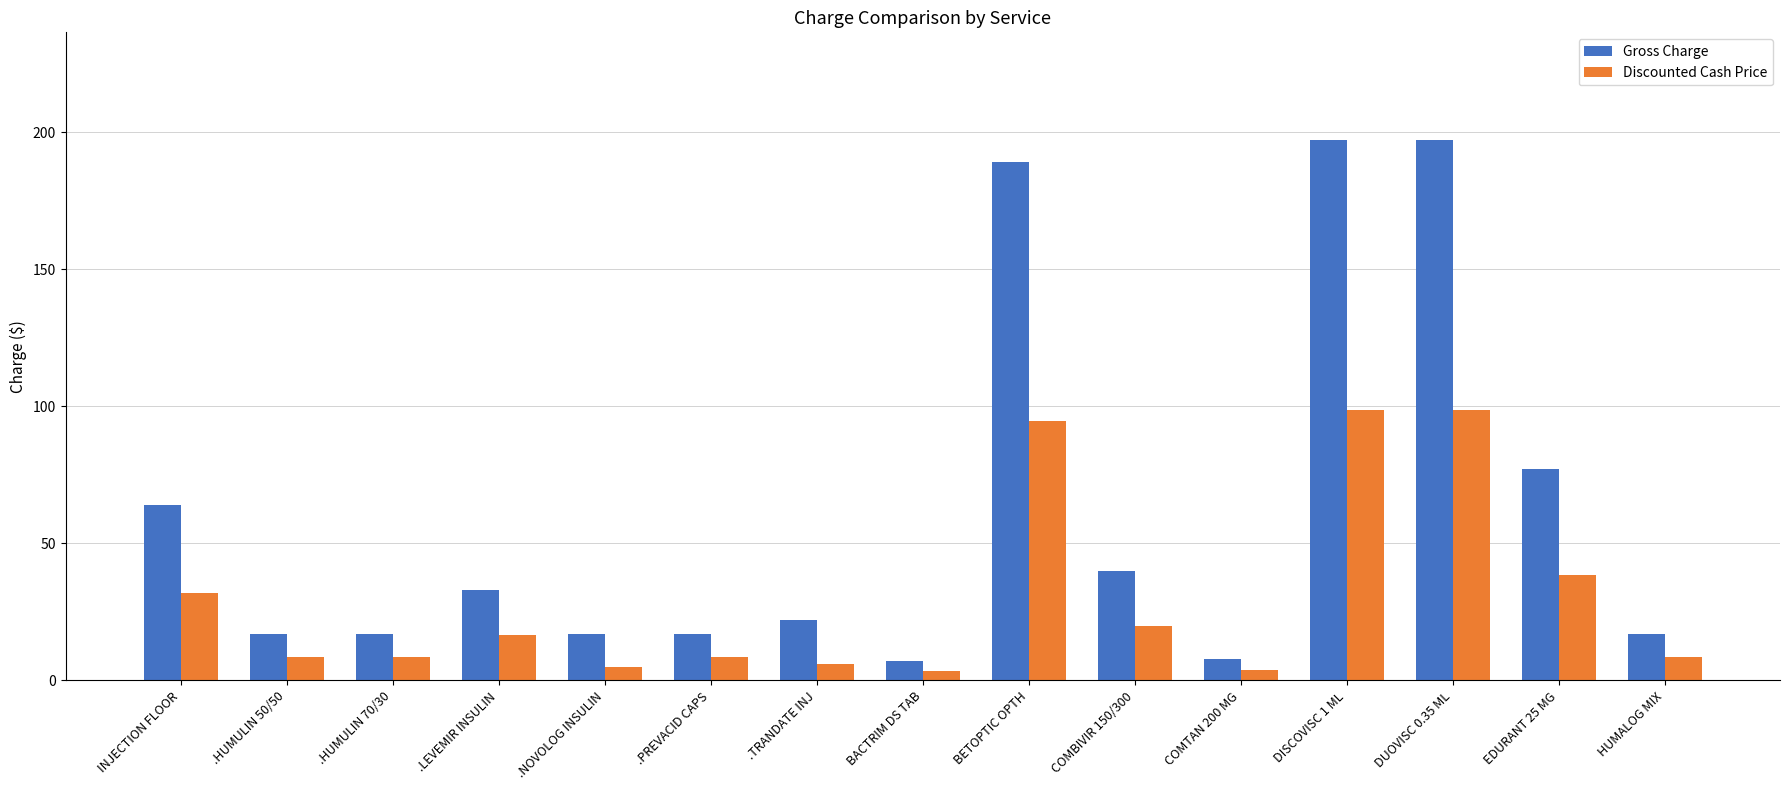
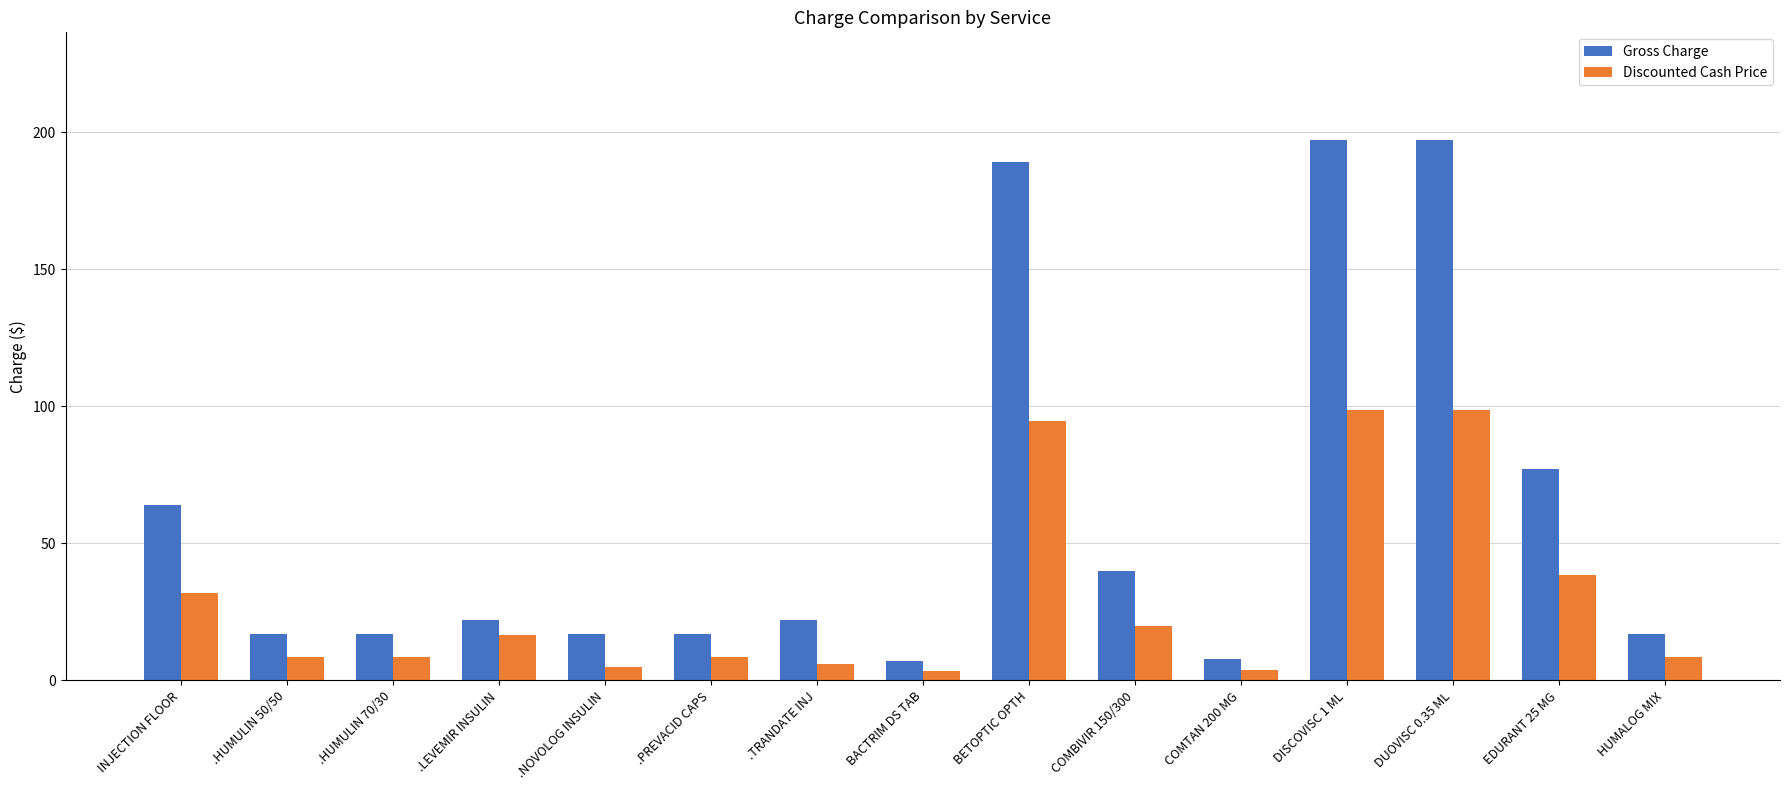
Gross Charge, .LEVEMIR INSULIN: 33 -> 22
